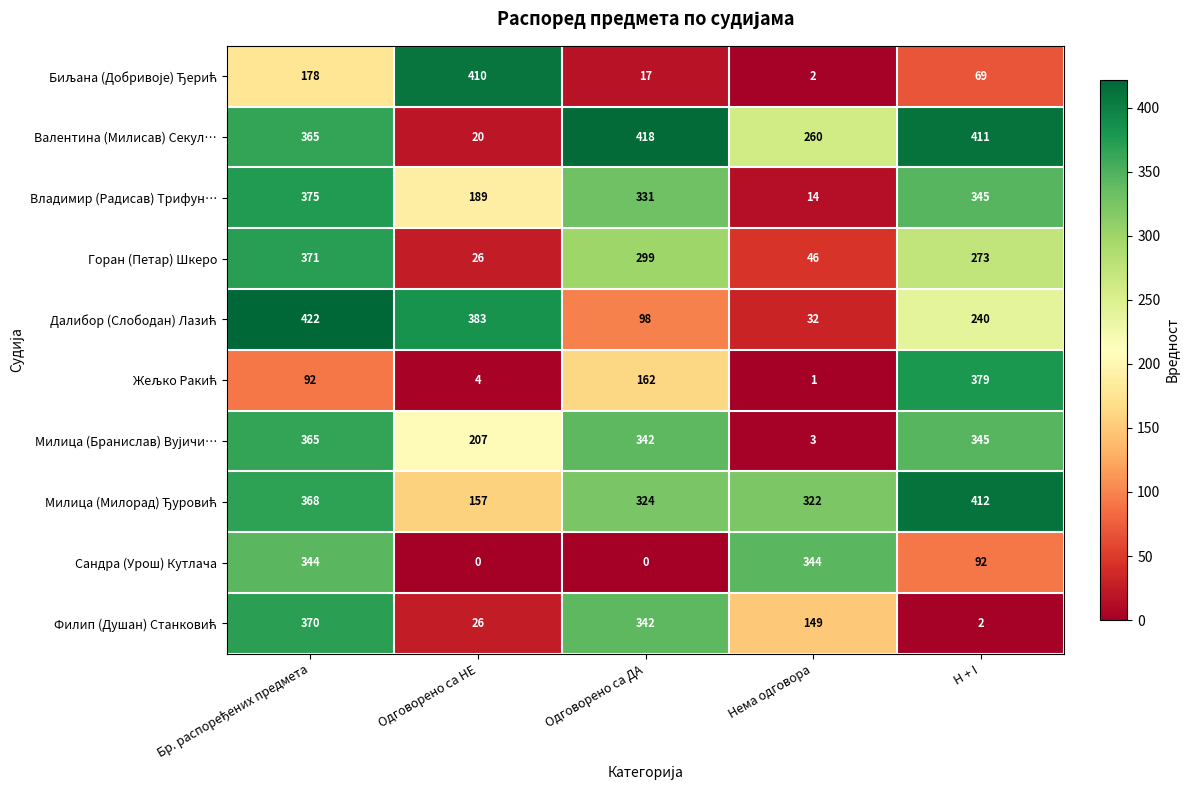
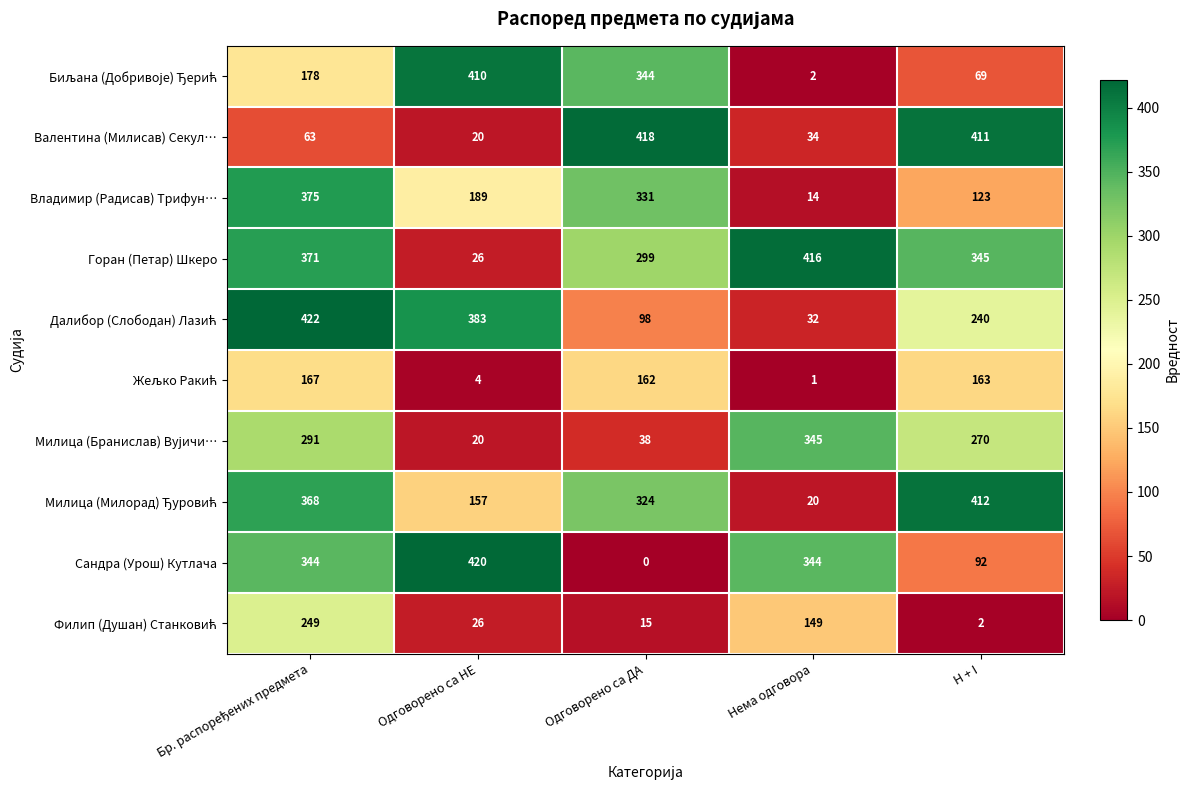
Биљана (Добривоје) Ђерић, Одговорено са ДА: 17 -> 344
Валентина (Милисав) Секул…, Бр. распоређених предмета: 365 -> 63
Валентина (Милисав) Секул…, Нема одговора: 260 -> 34
Владимир (Радисав) Трифун…, H + I: 345 -> 123
Горан (Петар) Шкеро, Нема одговора: 46 -> 416
Горан (Петар) Шкеро, H + I: 273 -> 345
Жељко Ракић, Бр. распоређених предмета: 92 -> 167
Жељко Ракић, H + I: 379 -> 163
Милица (Бранислав) Вујичи…, Бр. распоређених предмета: 365 -> 291
Милица (Бранислав) Вујичи…, Одговорено са НЕ: 207 -> 20
Милица (Бранислав) Вујичи…, Одговорено са ДА: 342 -> 38
Милица (Бранислав) Вујичи…, Нема одговора: 3 -> 345
Милица (Бранислав) Вујичи…, H + I: 345 -> 270
Милица (Милорад) Ђуровић, Нема одговора: 322 -> 20
Сандра (Урош) Кутлача, Одговорено са НЕ: 0 -> 420
Филип (Душан) Станковић, Бр. распоређених предмета: 370 -> 249
Филип (Душан) Станковић, Одговорено са ДА: 342 -> 15
